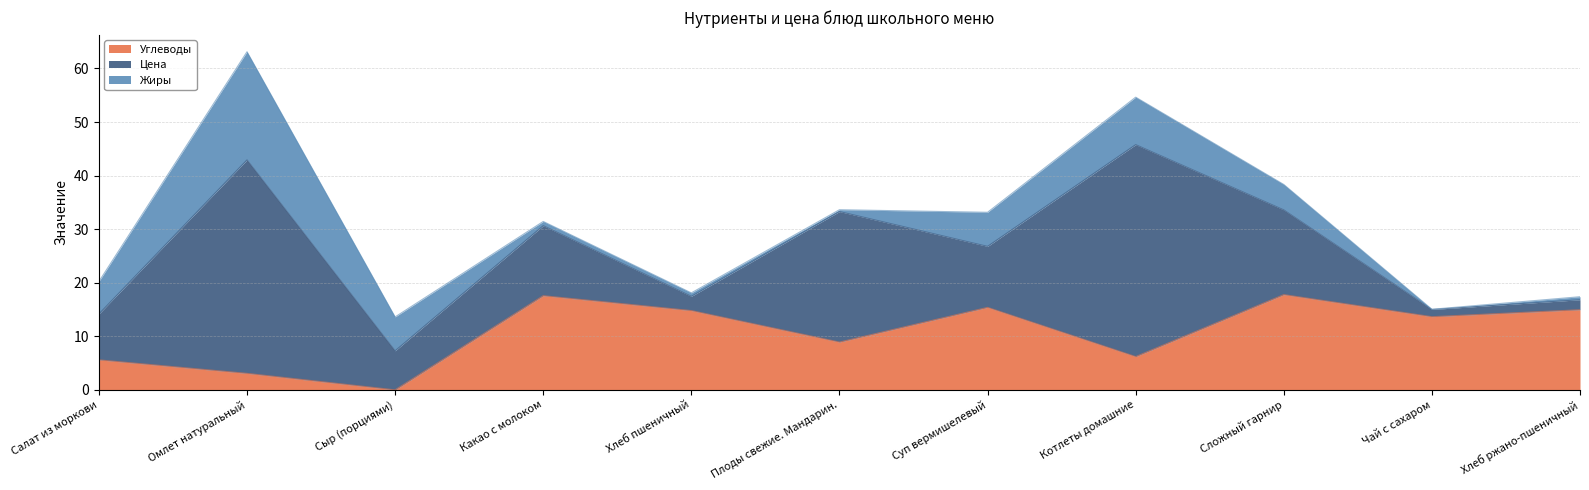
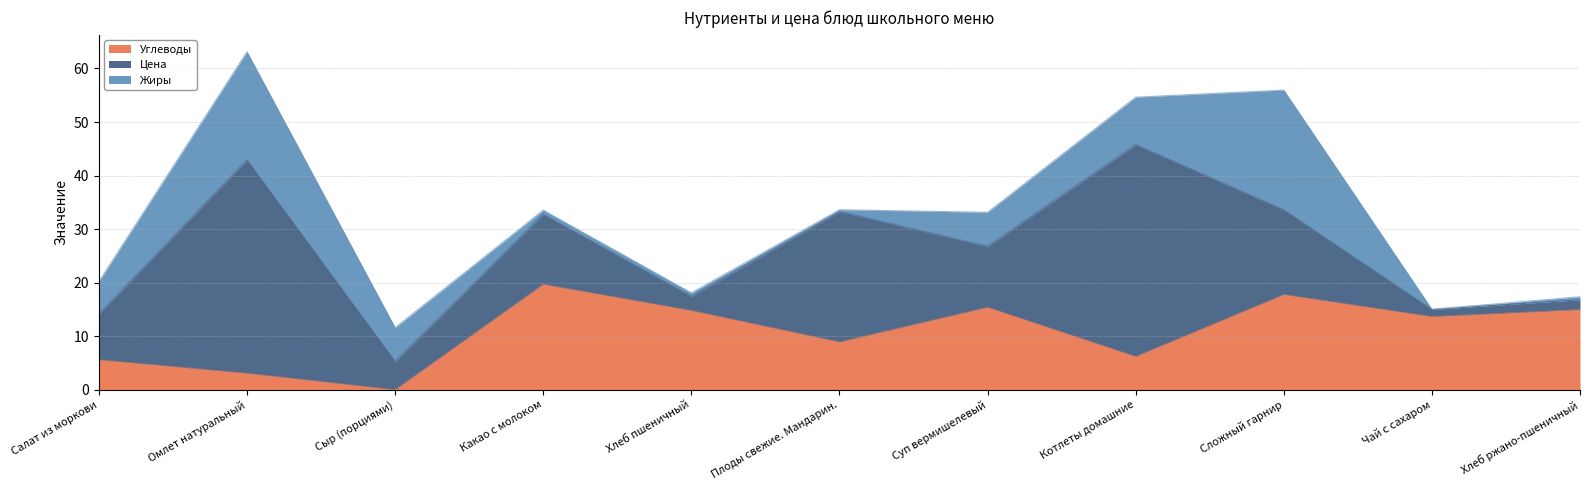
Цена, Сыр (порциями): 7 -> 5
Углеводы, Какао с молоком: 18 -> 20
Жиры, Сложный гарнир: 5 -> 22
